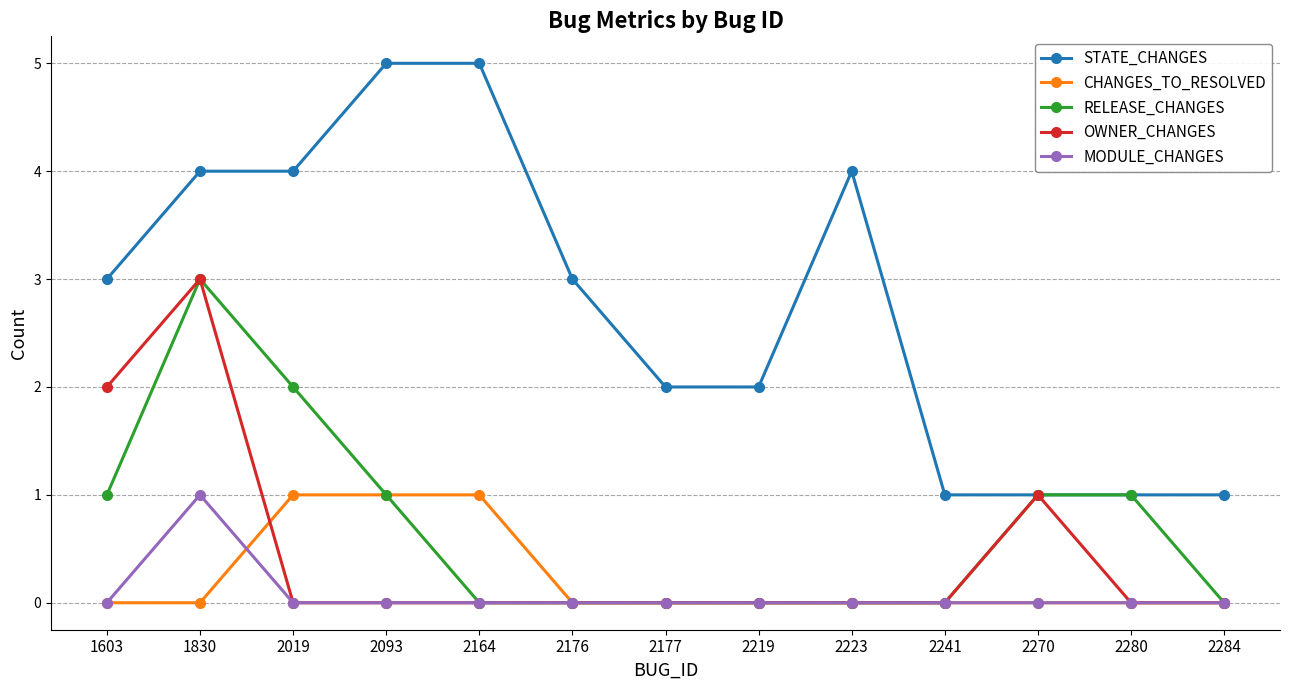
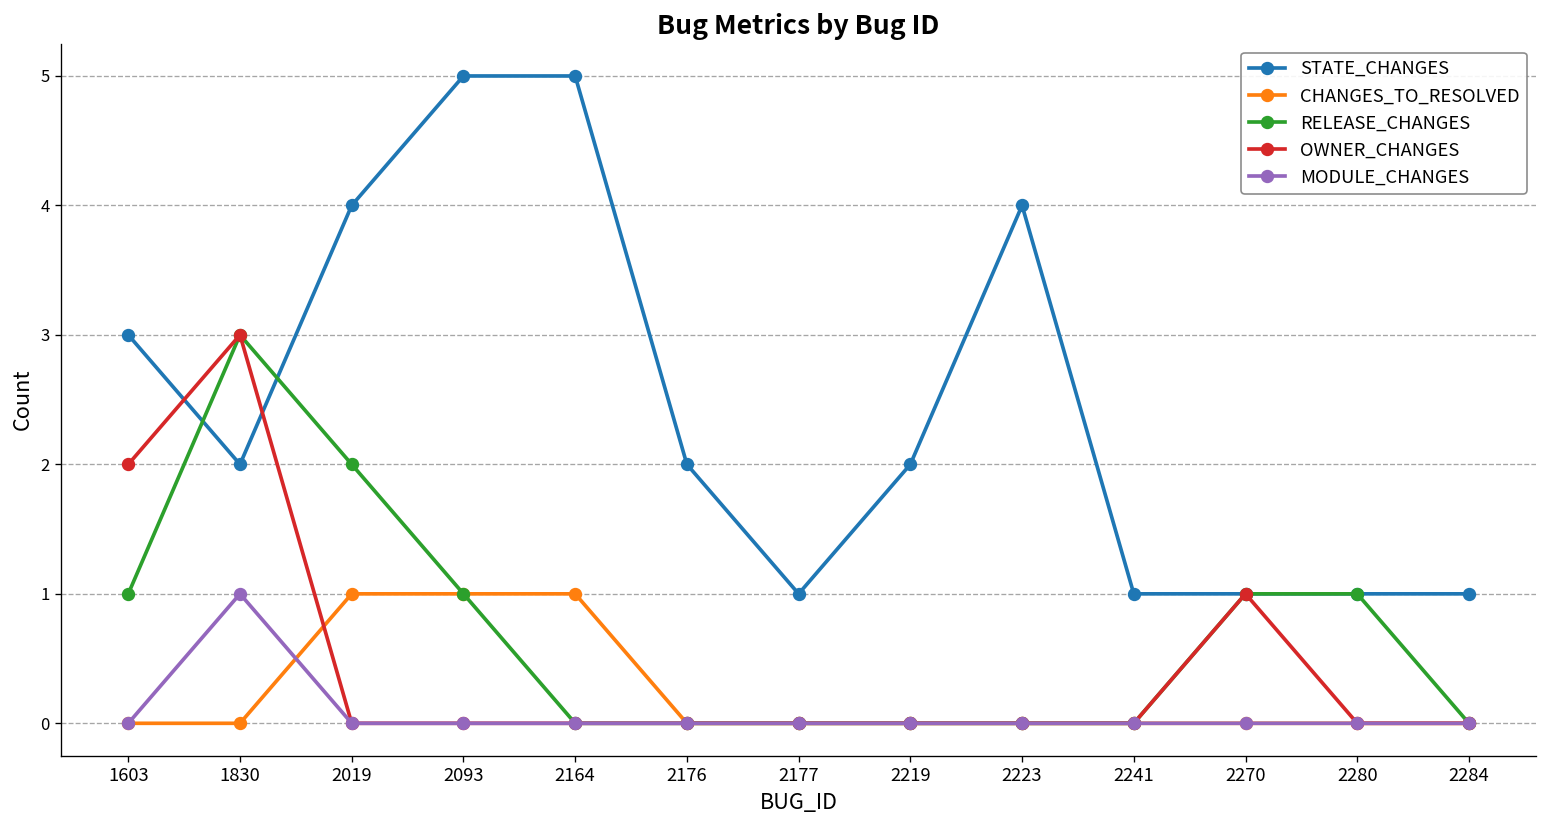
STATE_CHANGES, 1830: 4 -> 2
STATE_CHANGES, 2176: 3 -> 2
STATE_CHANGES, 2177: 2 -> 1
